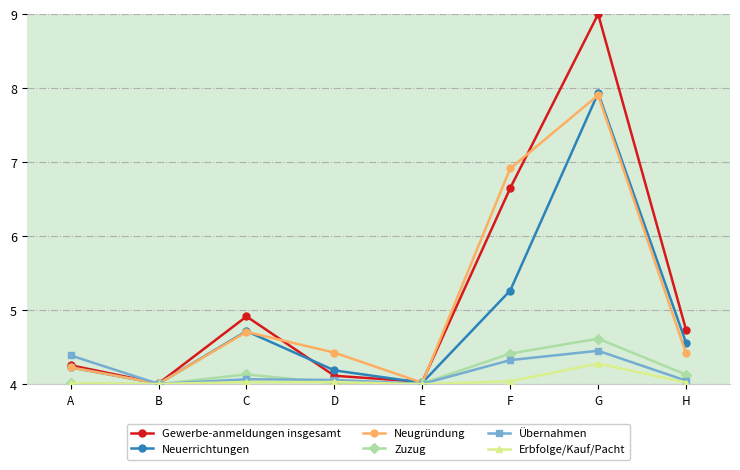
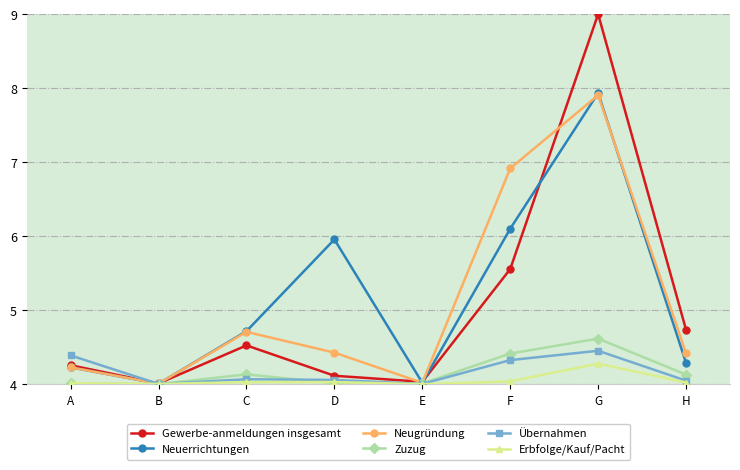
Gewerbe-anmeldungen insgesamt, C: 4.9 -> 4.5
Neuerrichtungen, D: 4.2 -> 6.0
Gewerbe-anmeldungen insgesamt, F: 6.6 -> 5.6
Neuerrichtungen, F: 5.3 -> 6.1
Neuerrichtungen, H: 4.6 -> 4.3
